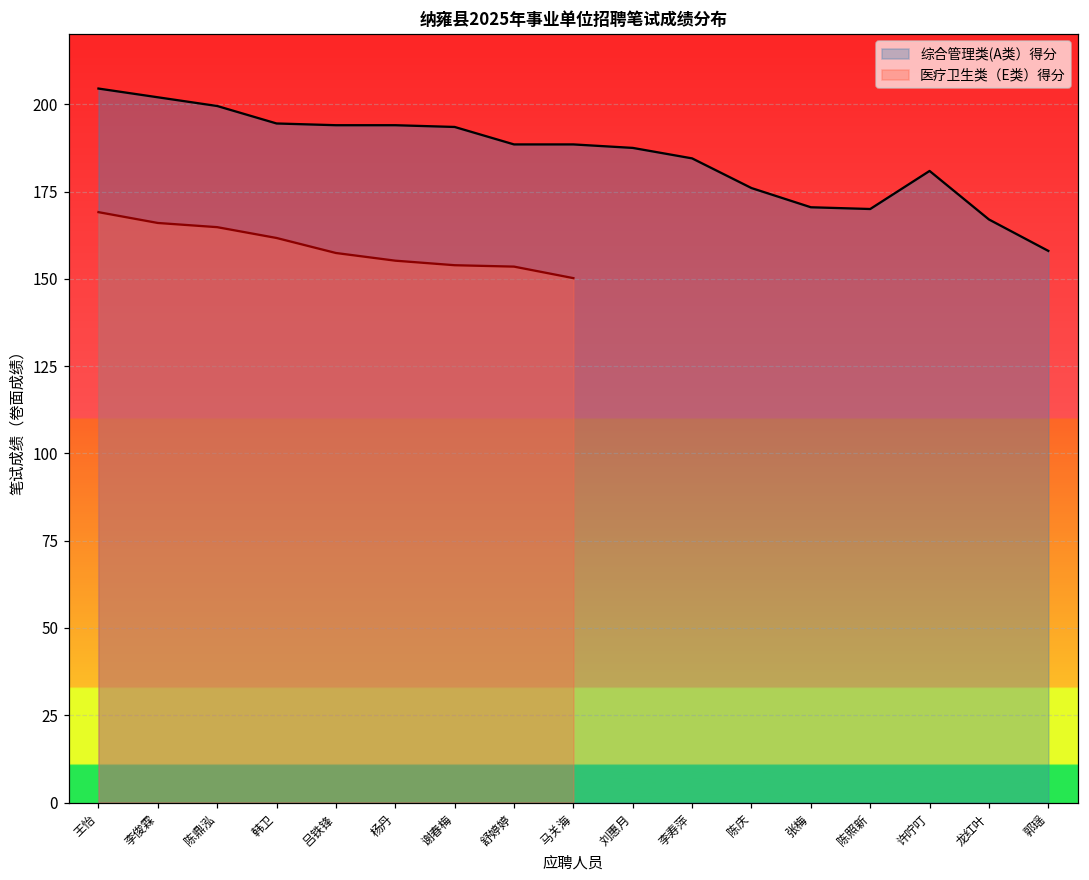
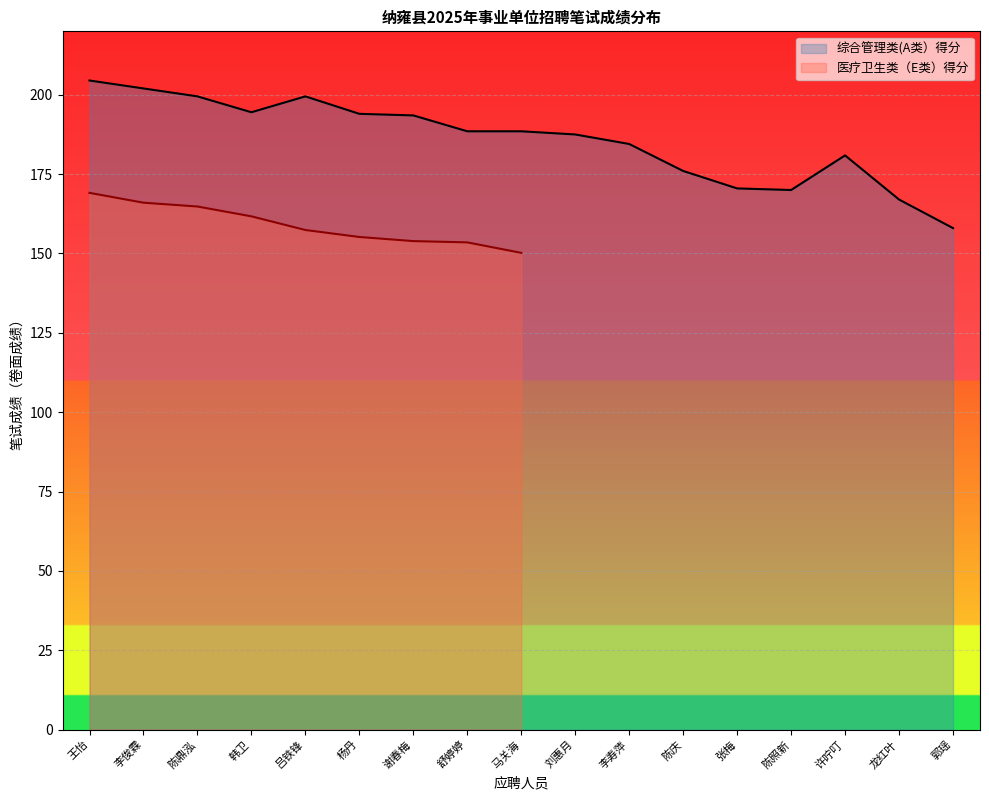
综合管理类(A类）得分, 吕铁锋: 194 -> 200
